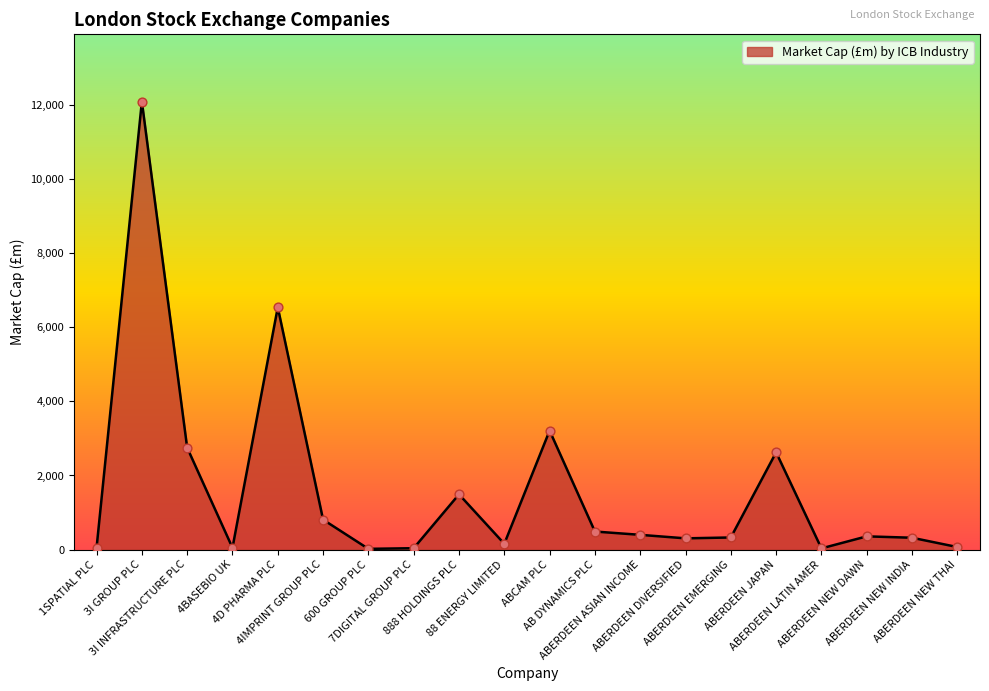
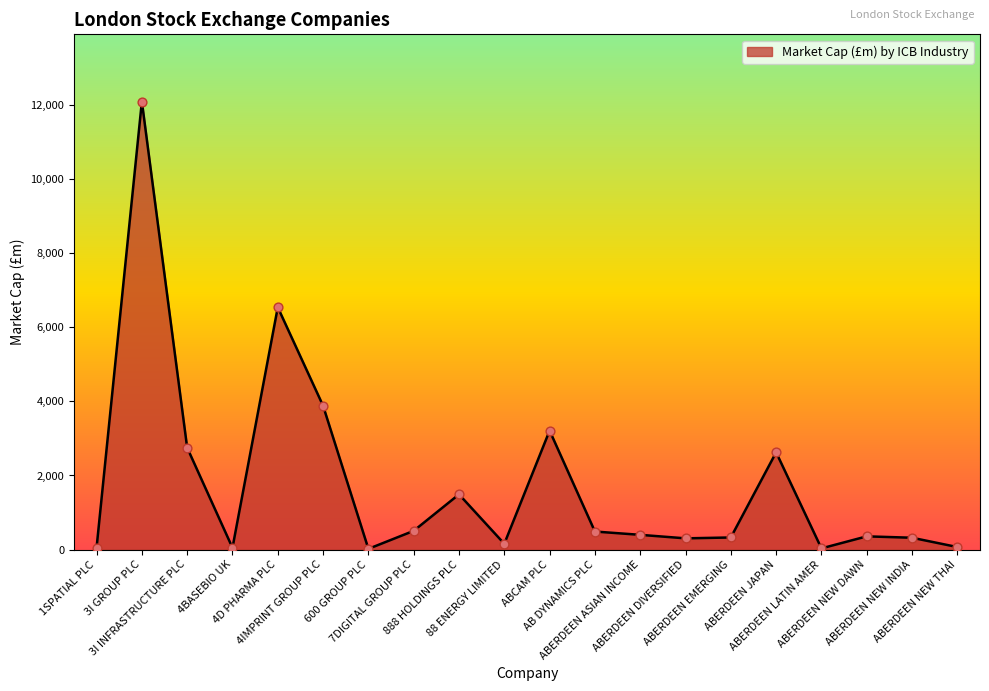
4IMPRINT GROUP PLC: 800 -> 3,900
7DIGITAL GROUP PLC: 0 -> 500
